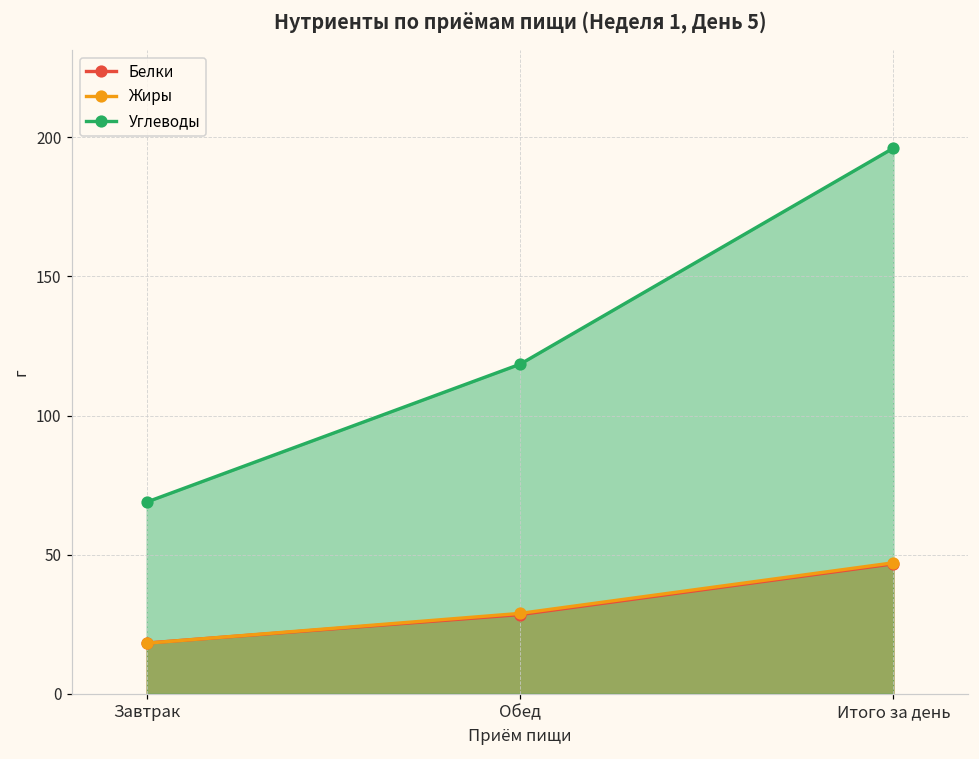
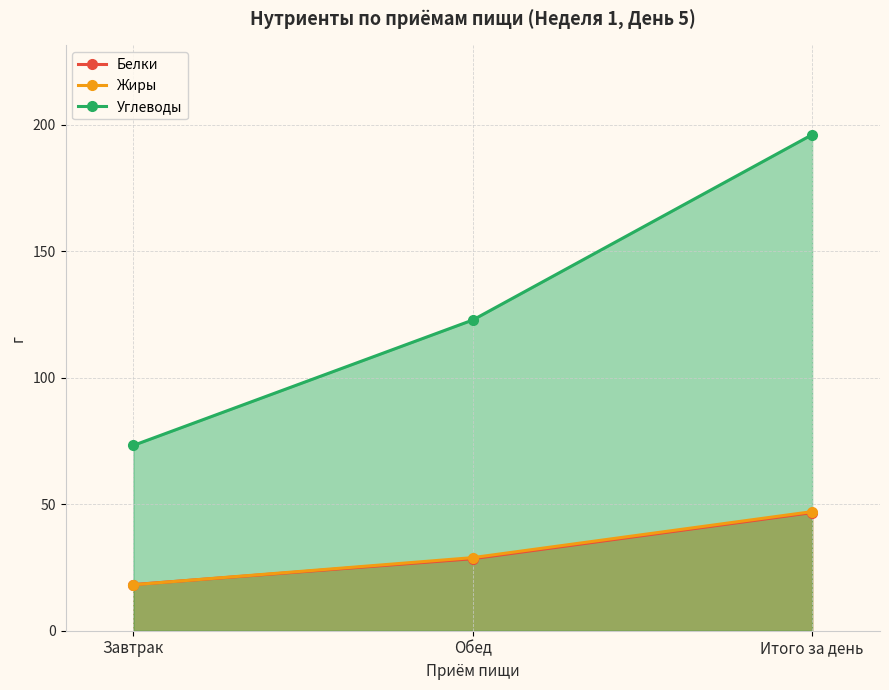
Углеводы, Завтрак: 69 -> 73
Углеводы, Обед: 118 -> 123
